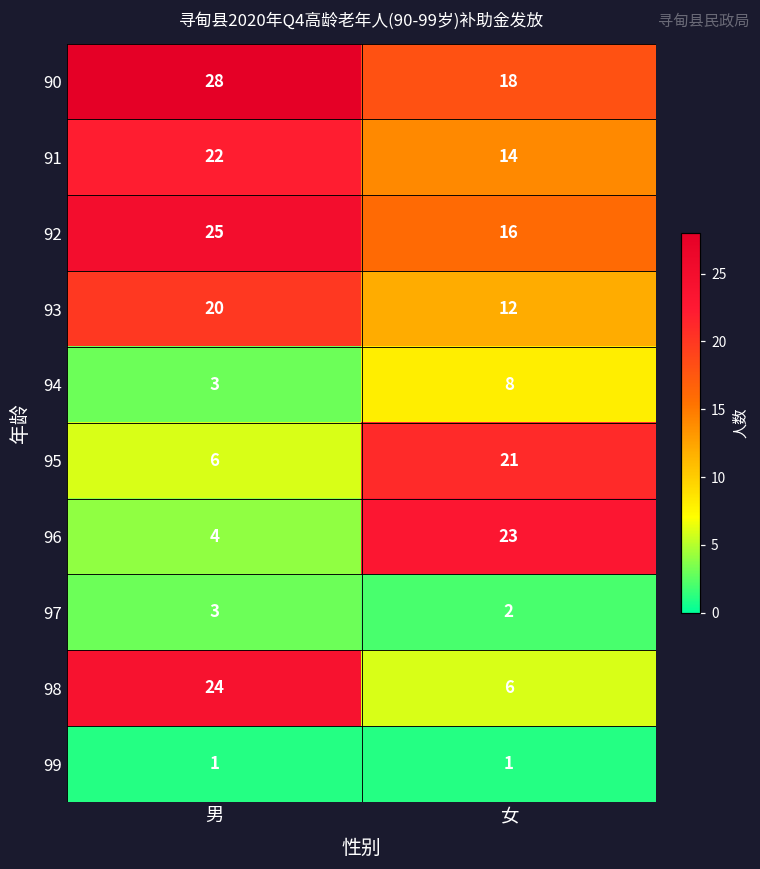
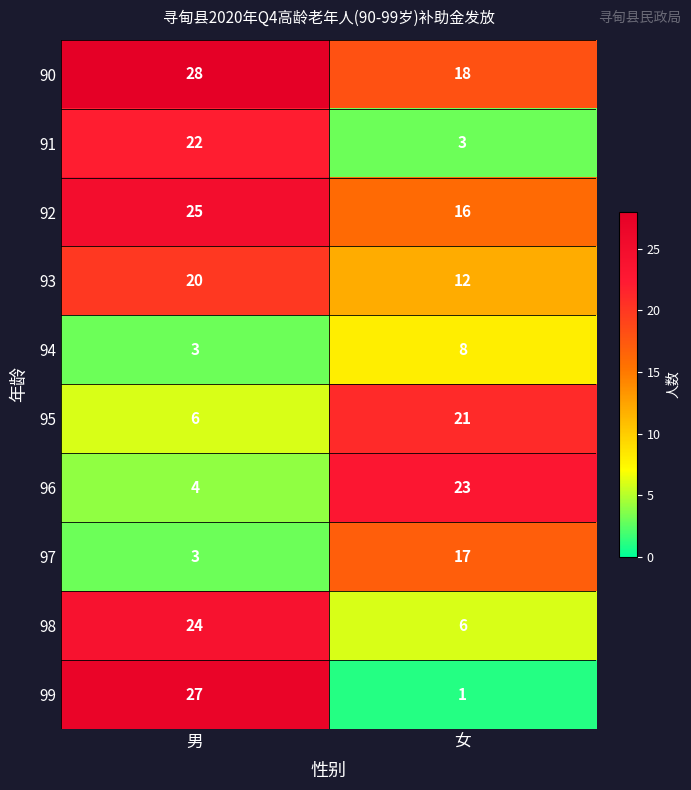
91, 女: 14 -> 3
97, 女: 2 -> 17
99, 男: 1 -> 27
